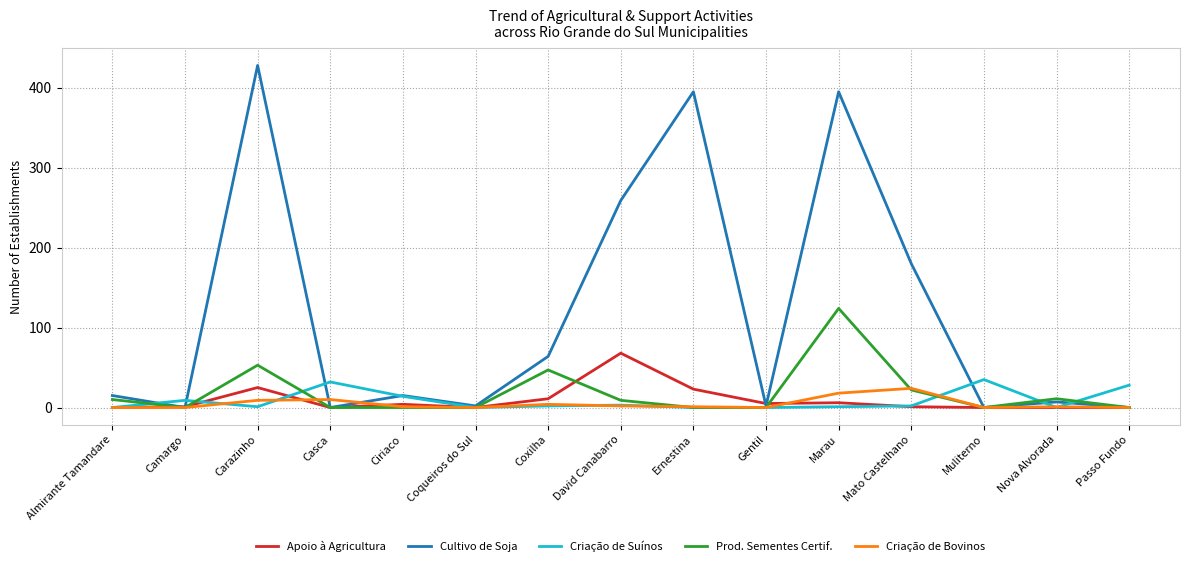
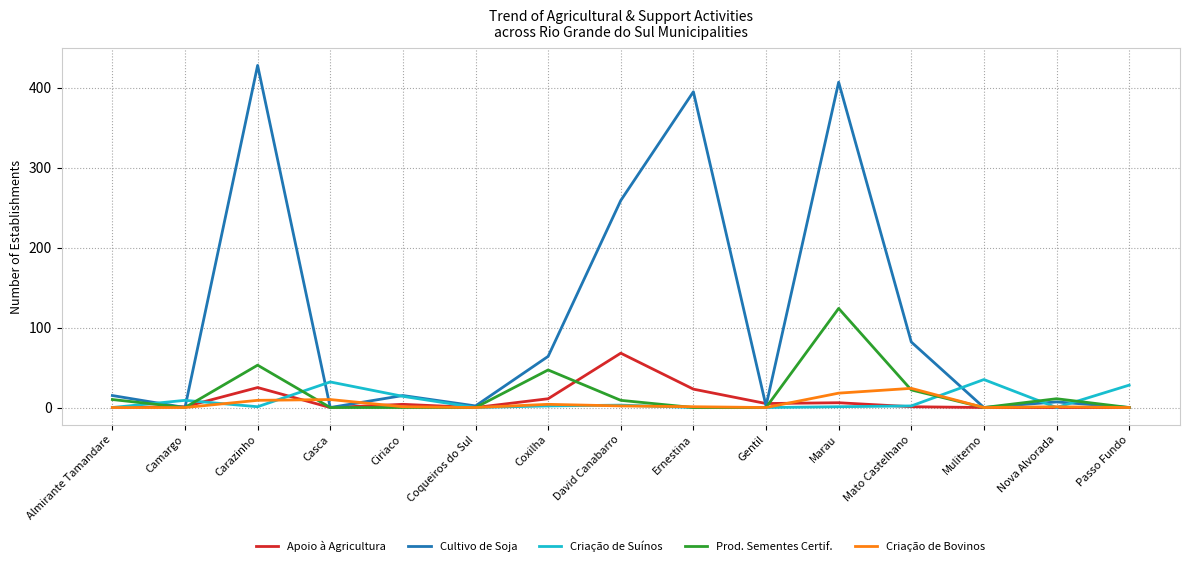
Cultivo de Soja, Marau: 400 -> 410
Cultivo de Soja, Mato Castelhano: 180 -> 80
